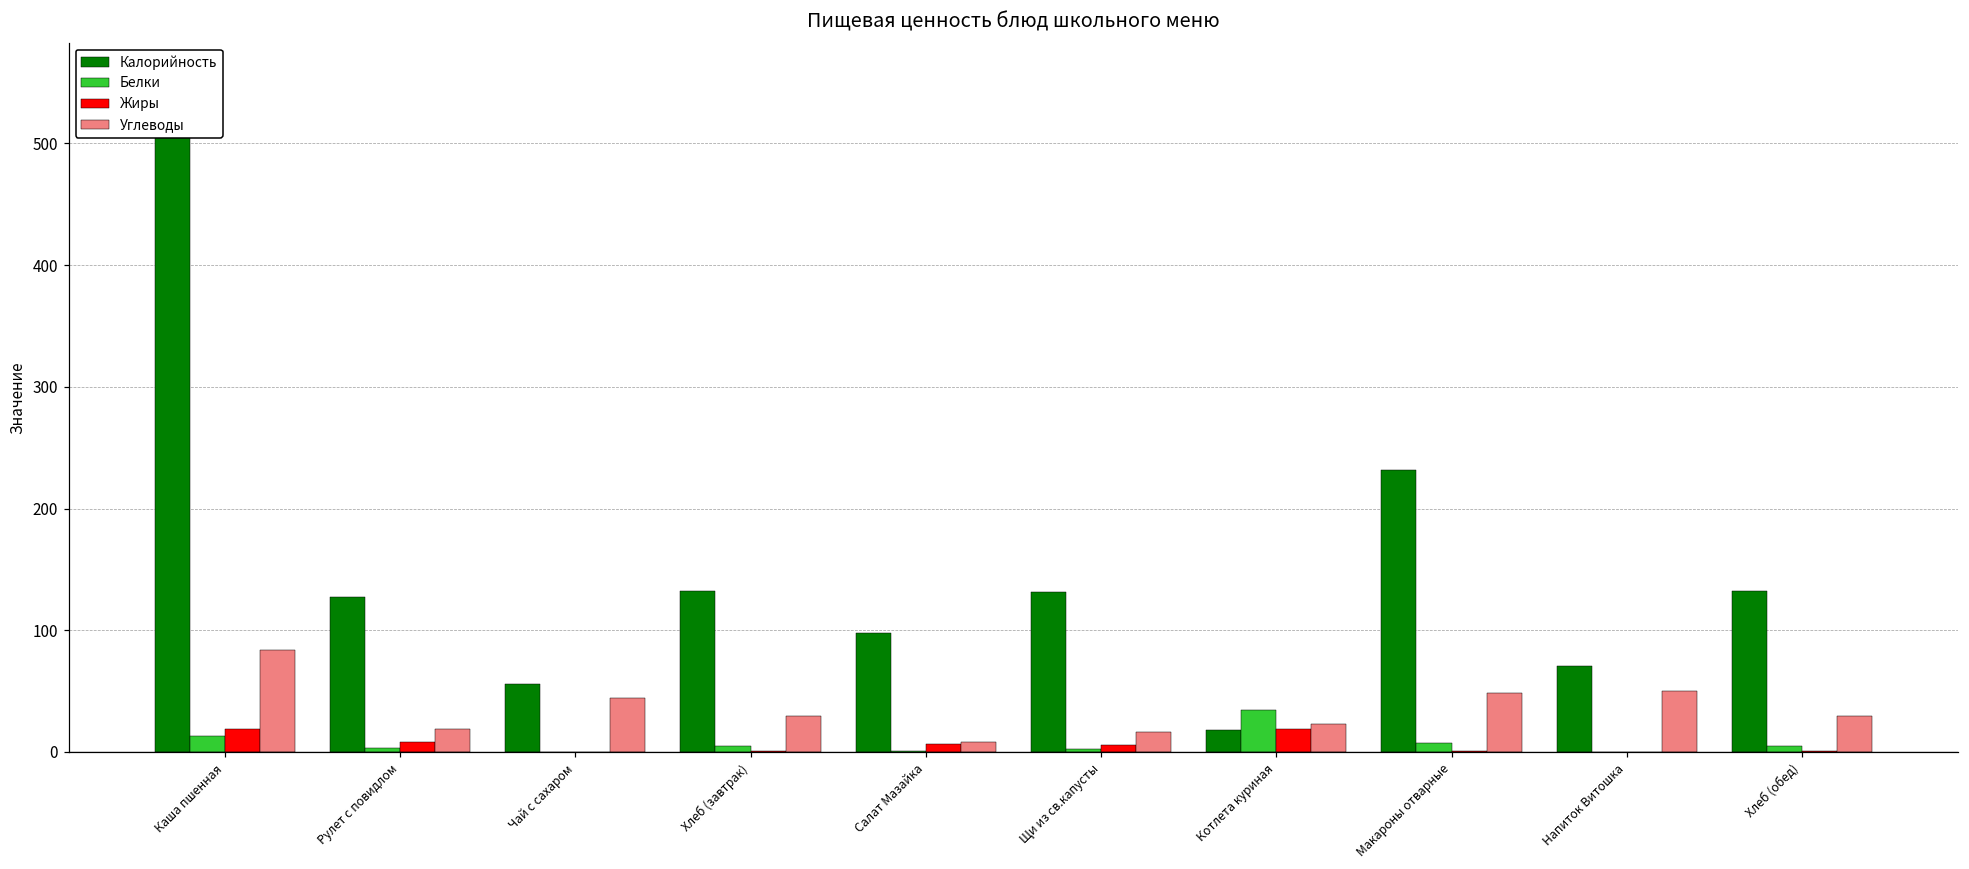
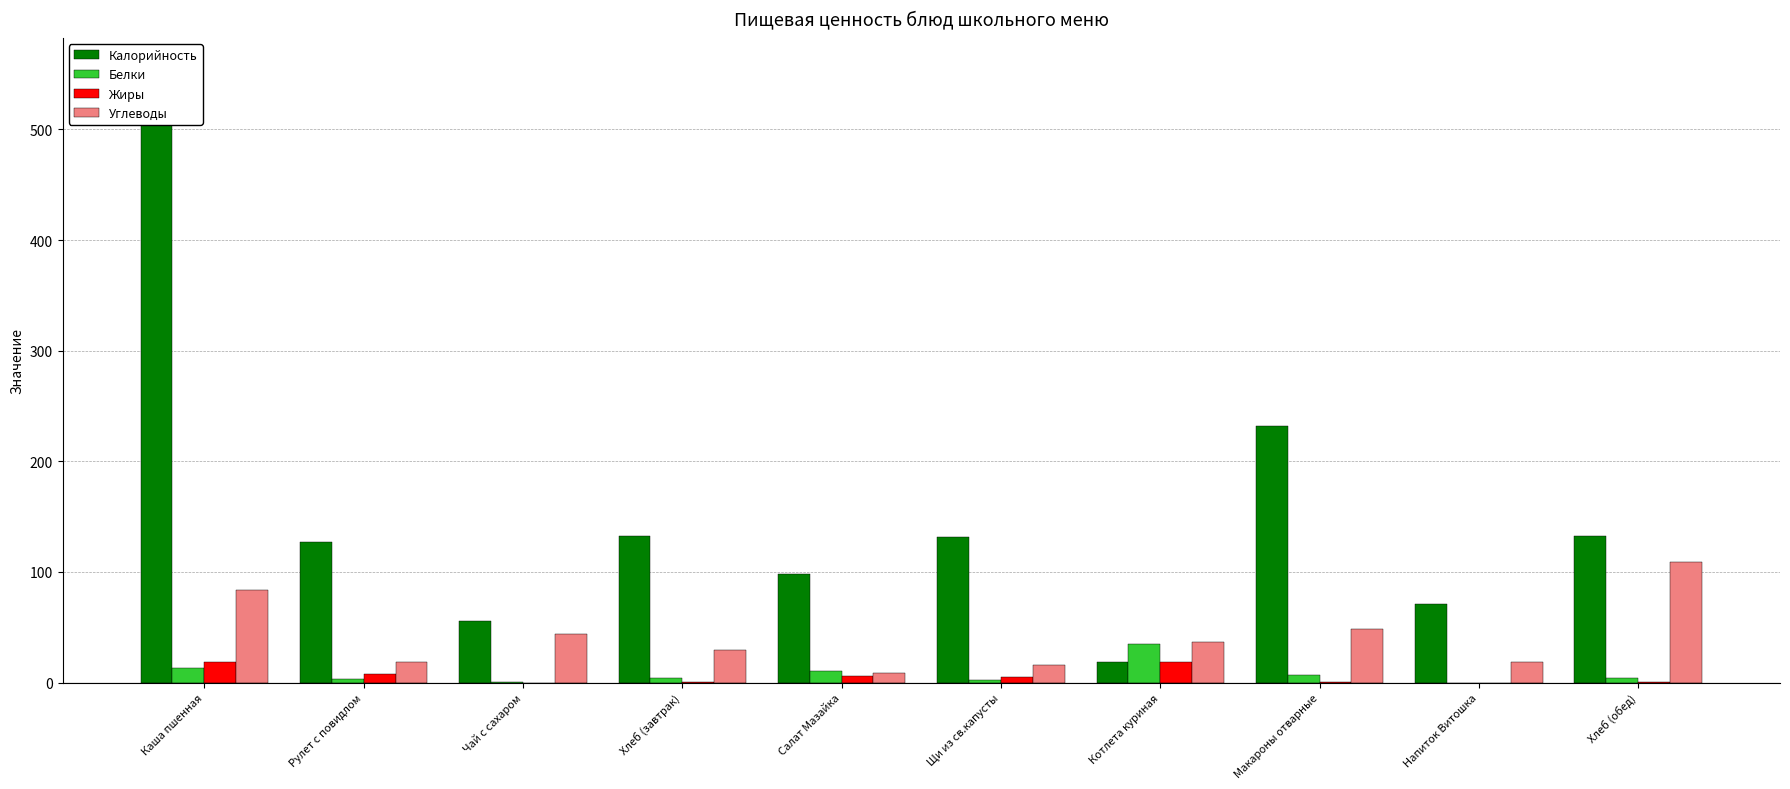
Белки, Салат Мазайка: 1 -> 11
Углеводы, Котлета куриная: 23 -> 37
Углеводы, Напиток Витошка: 50 -> 18
Углеводы, Хлеб (обед): 29 -> 109
